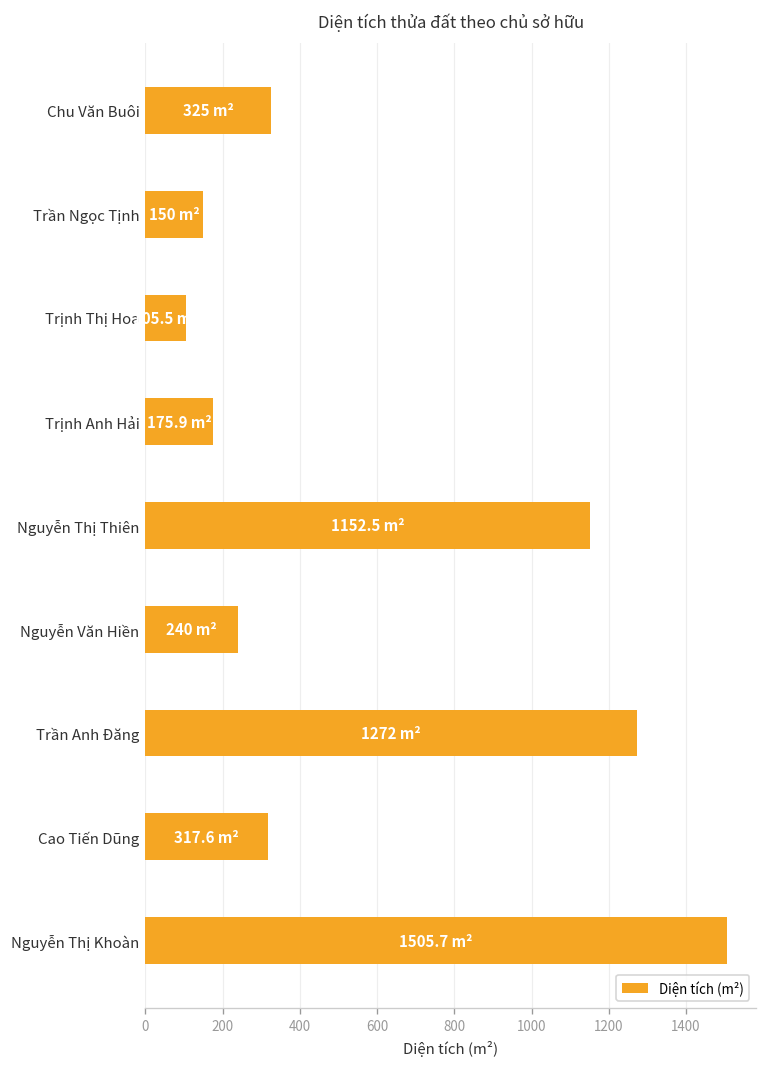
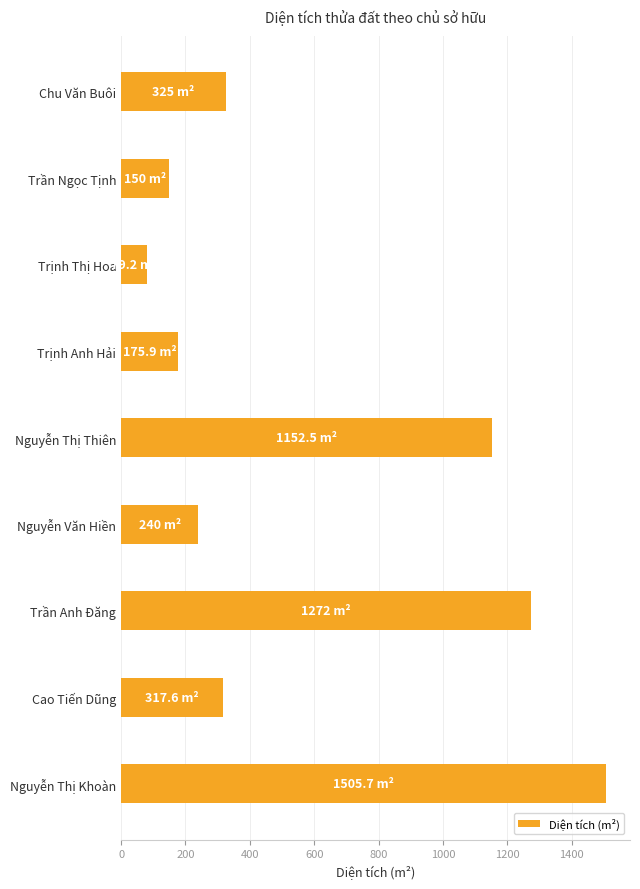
Trịnh Thị Hoa: 105.5 -> 79.2
